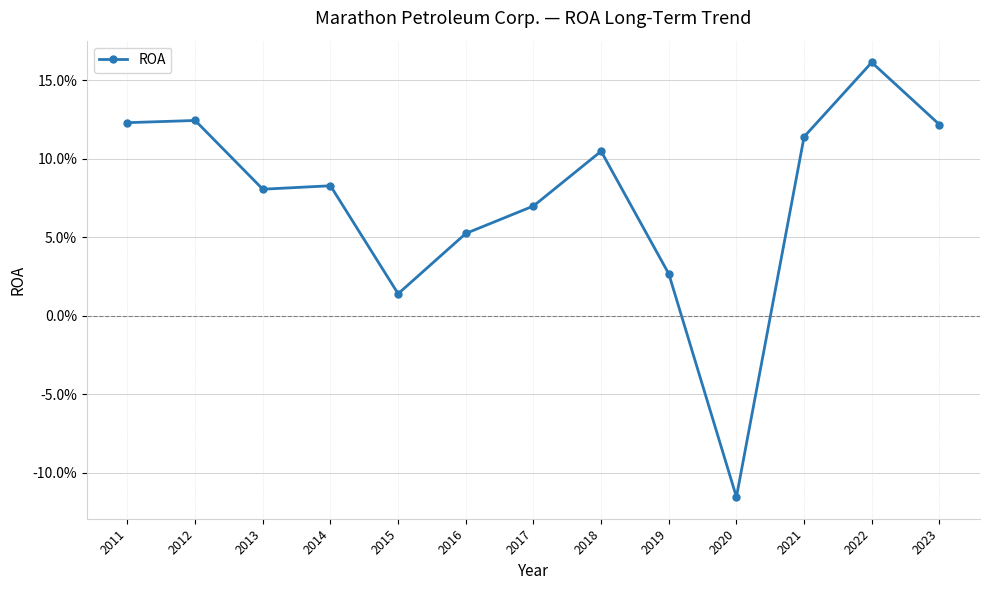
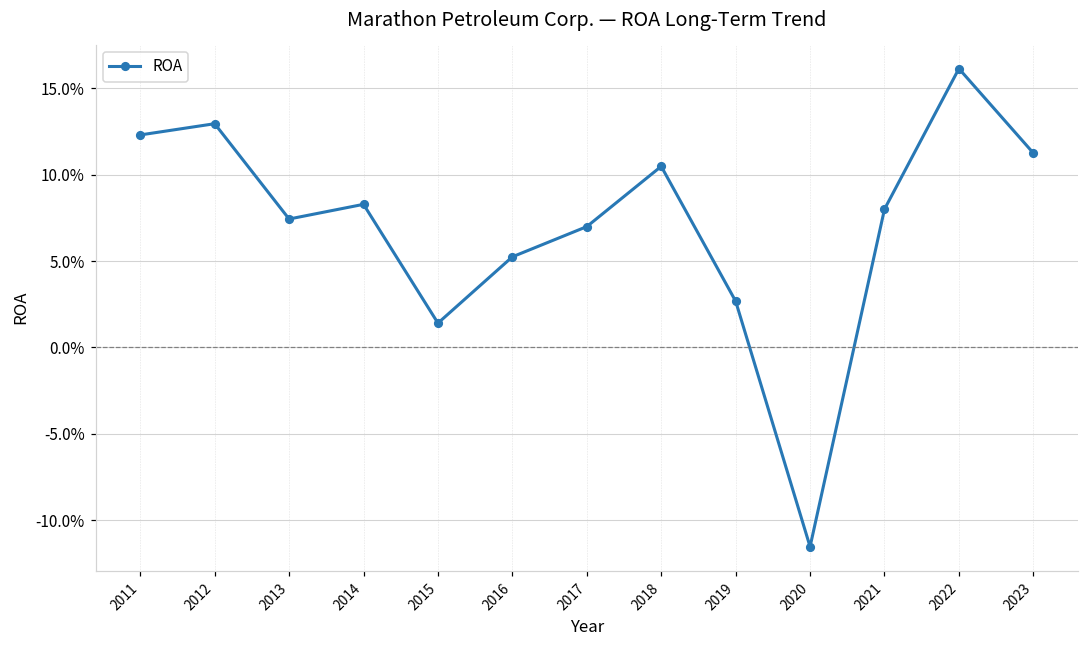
2012: 12.5% -> 13.0%
2013: 8.1% -> 7.4%
2021: 11.4% -> 8.0%
2023: 12.2% -> 11.3%
